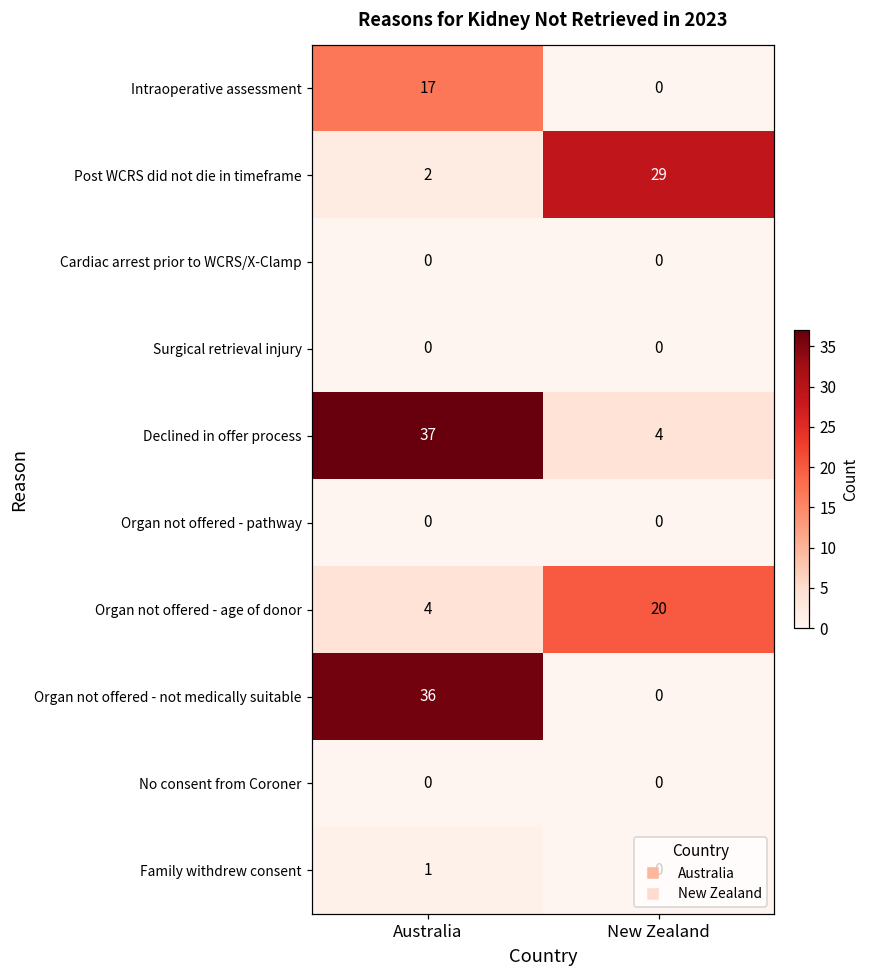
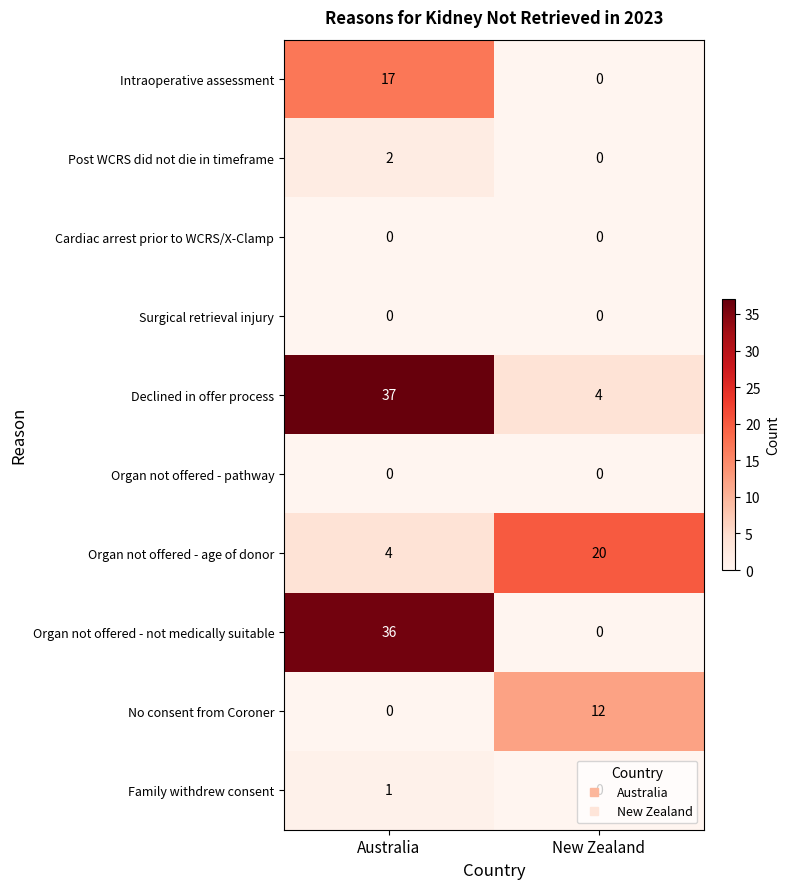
Post WCRS did not die in timeframe, New Zealand: 29 -> 0
No consent from Coroner, New Zealand: 0 -> 12
